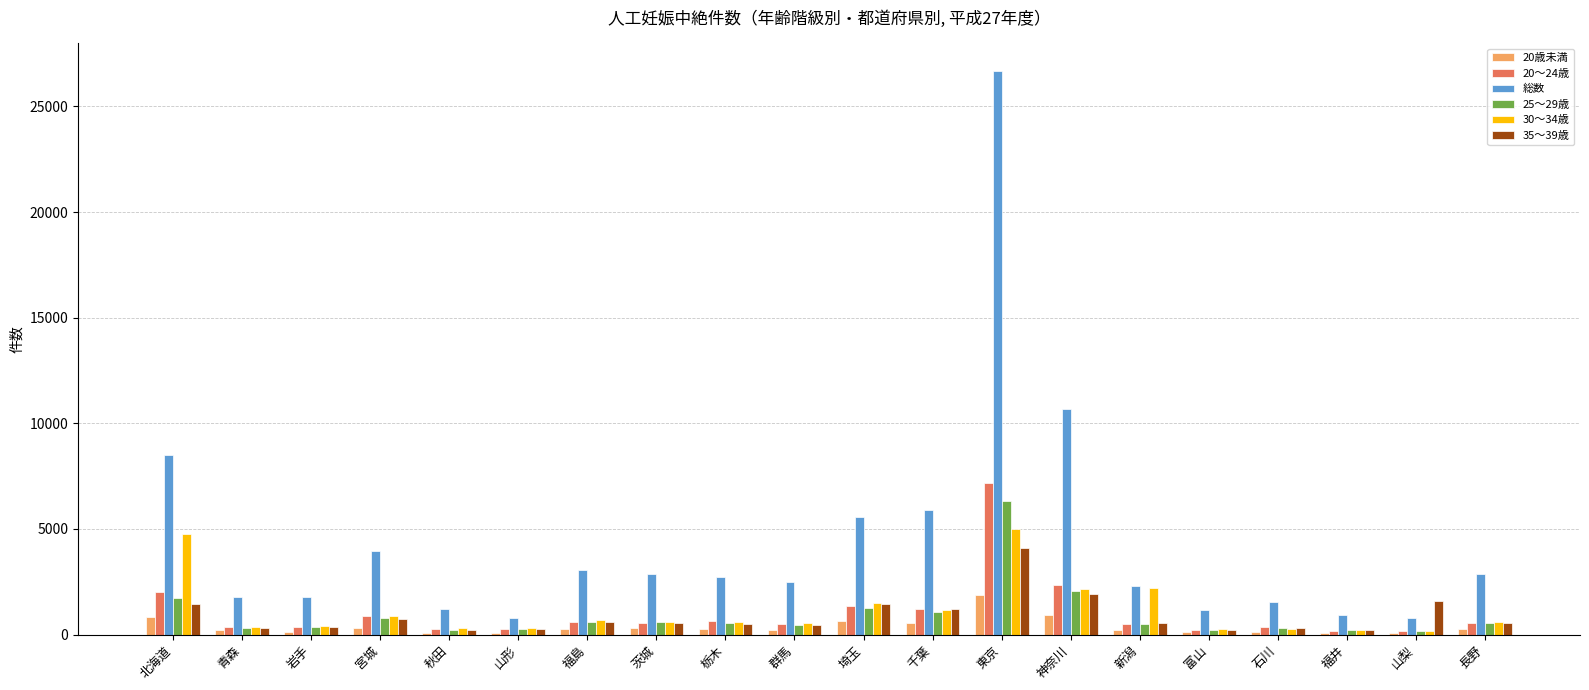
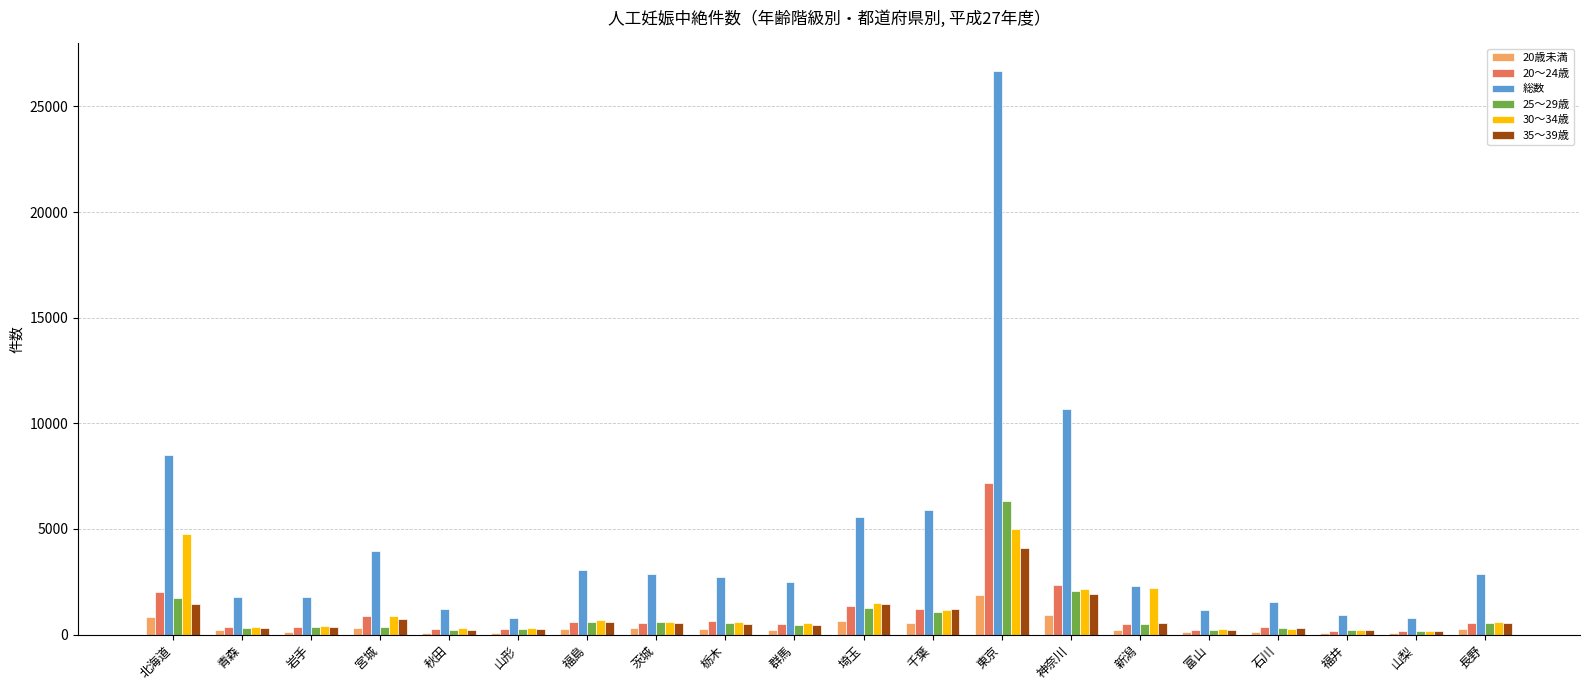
25～29歳, 宮城: 800 -> 400
35～39歳, 山梨: 1600 -> 100
